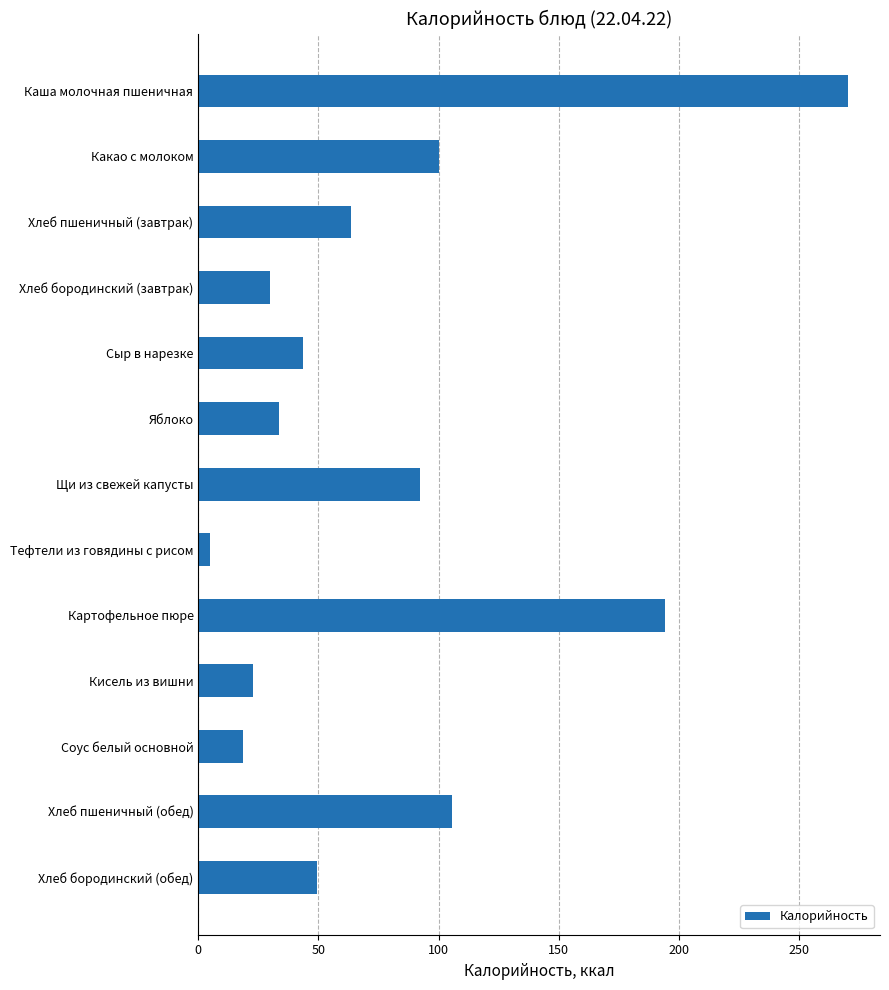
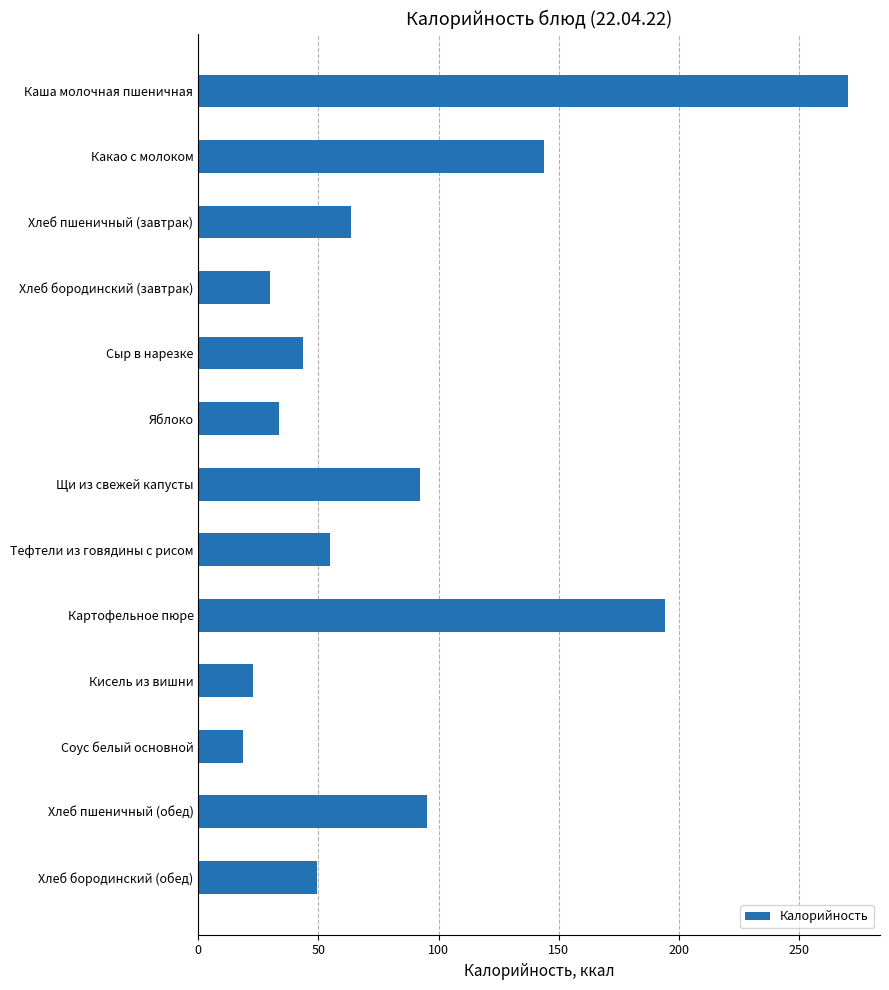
Какао с молоком: 100 -> 144
Тефтели из говядины с рисом: 5 -> 55
Хлеб пшеничный (обед): 106 -> 95
